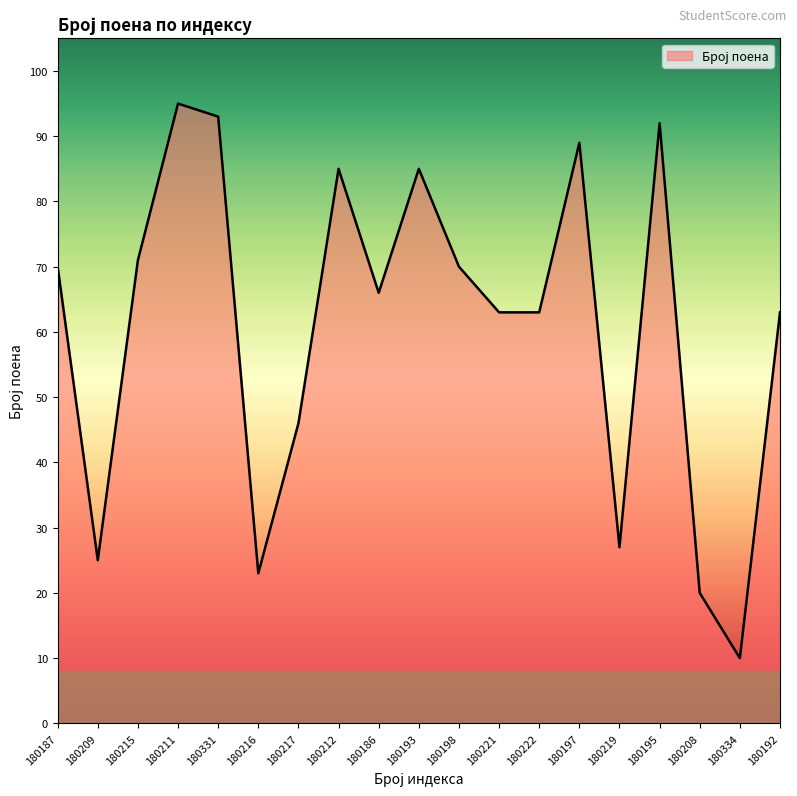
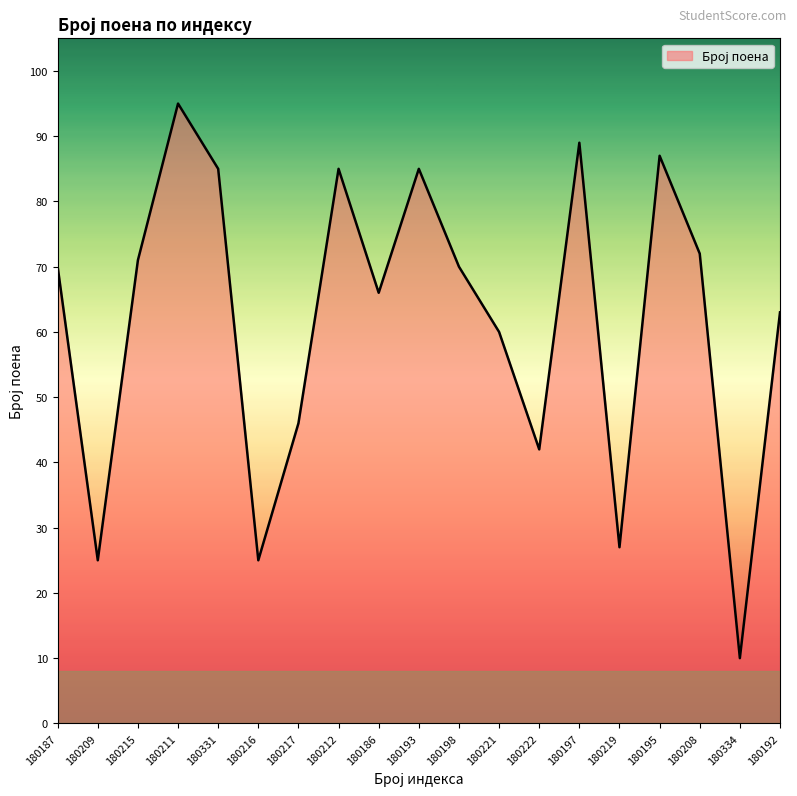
180331: 93 -> 85
180216: 23 -> 25
180221: 63 -> 60
180222: 63 -> 42
180195: 92 -> 87
180208: 20 -> 72
